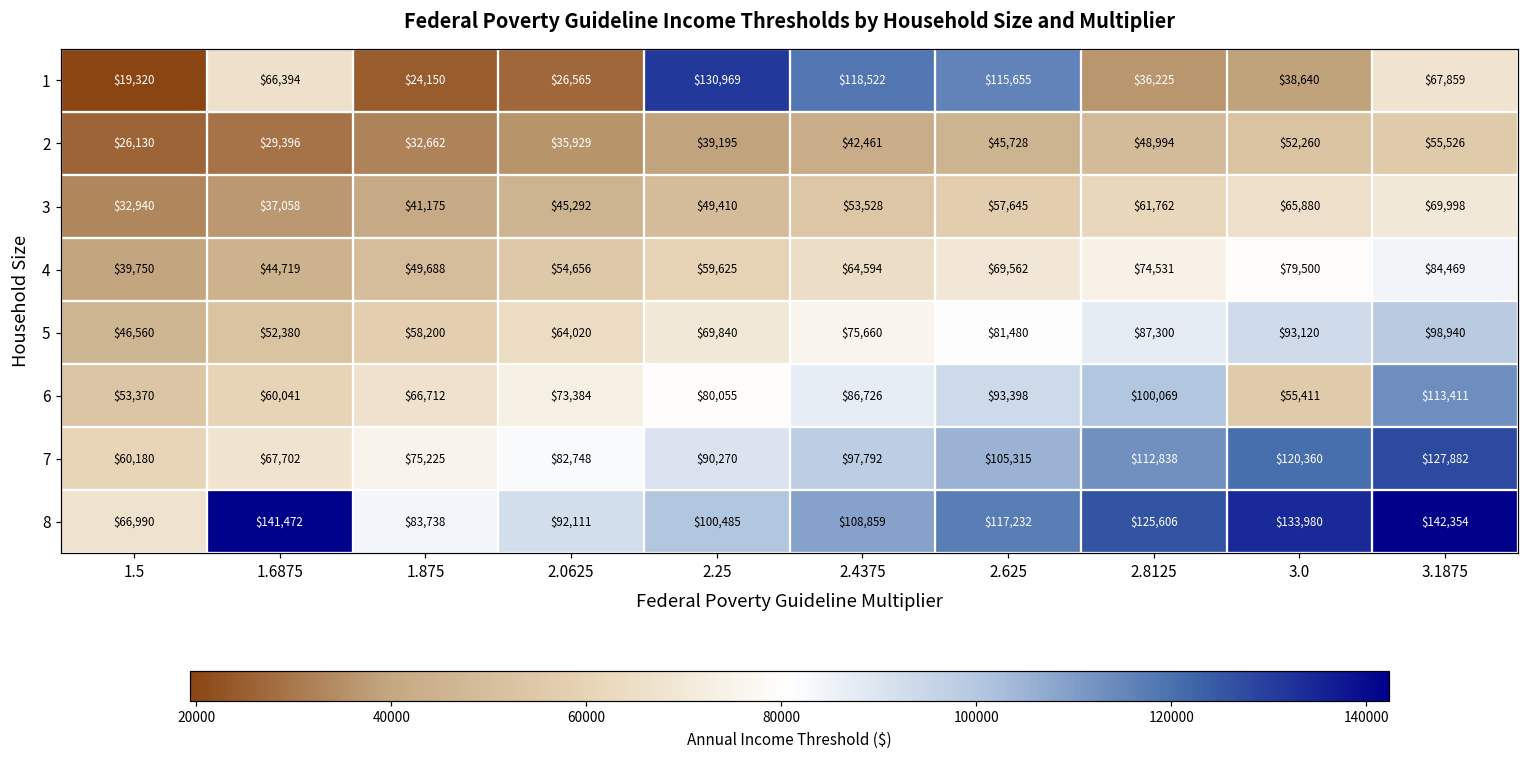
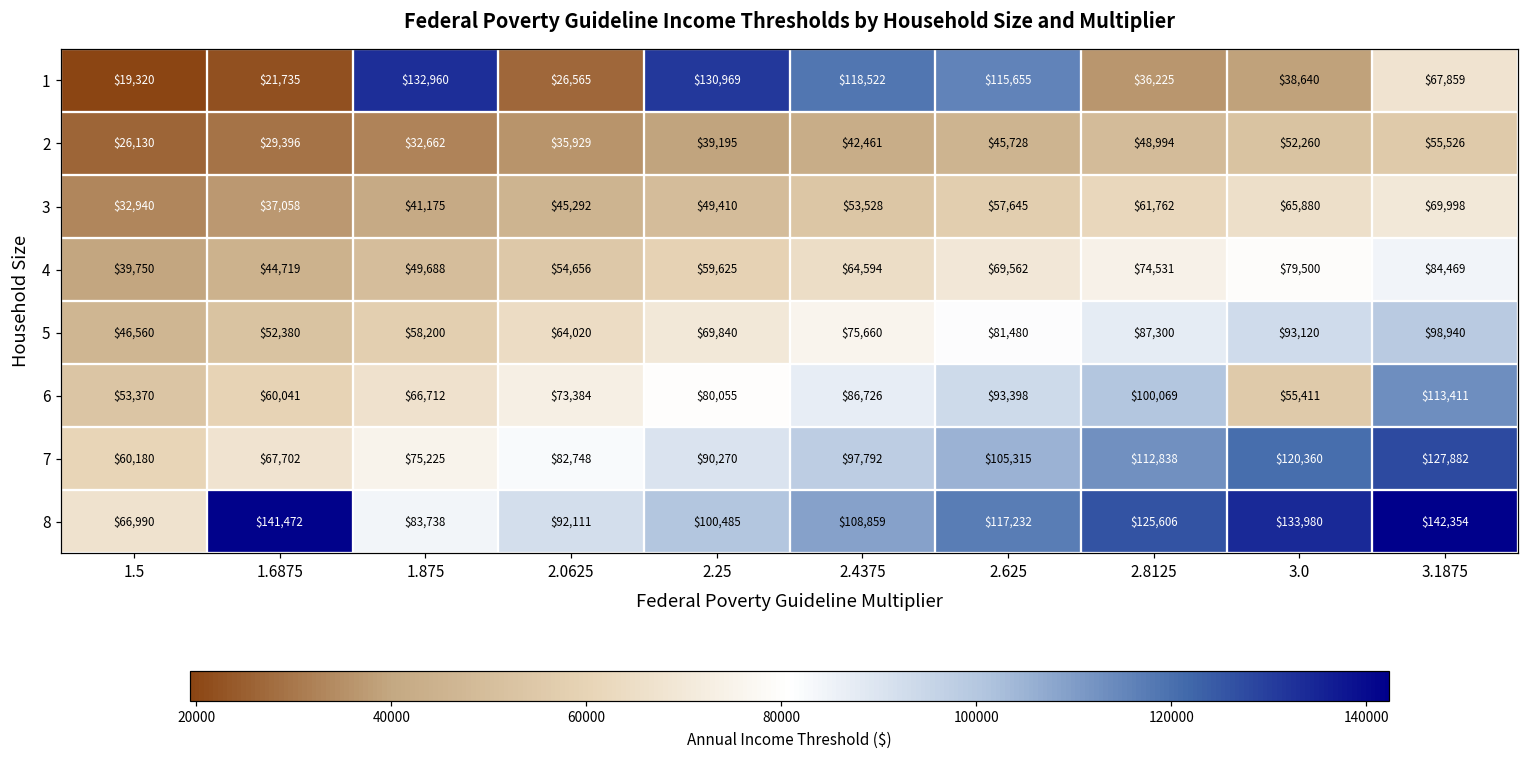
1, 1.6875: $66,394 -> $21,735
1, 1.875: $24,150 -> $132,960
